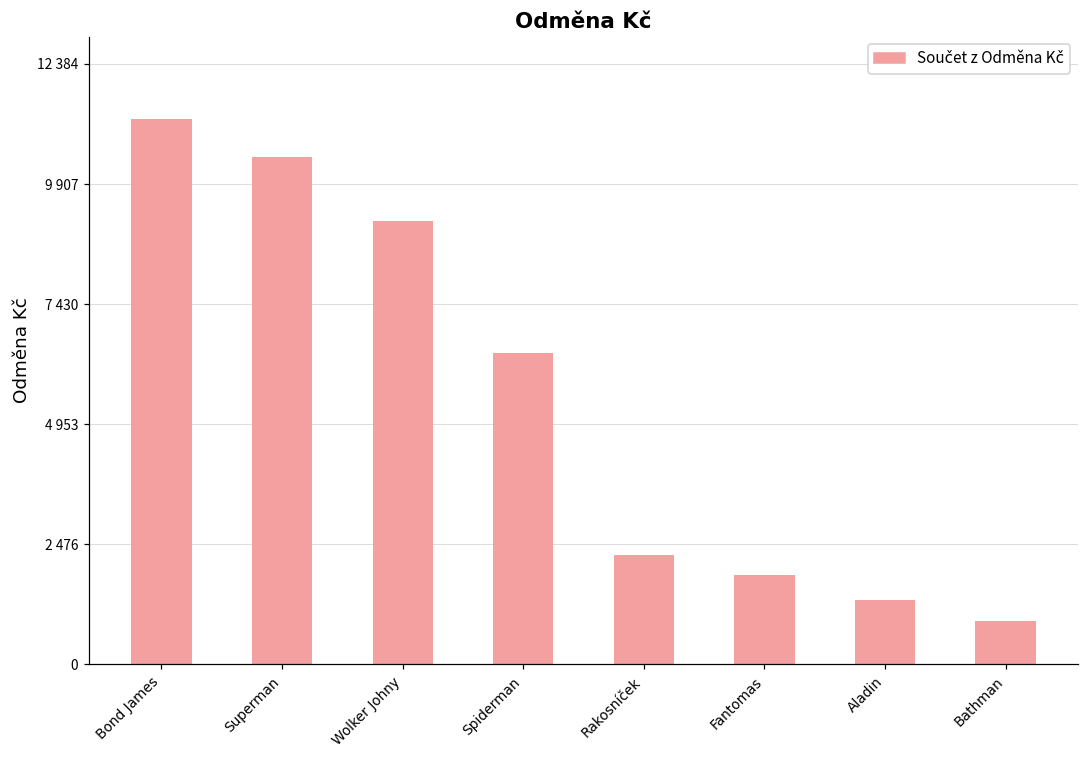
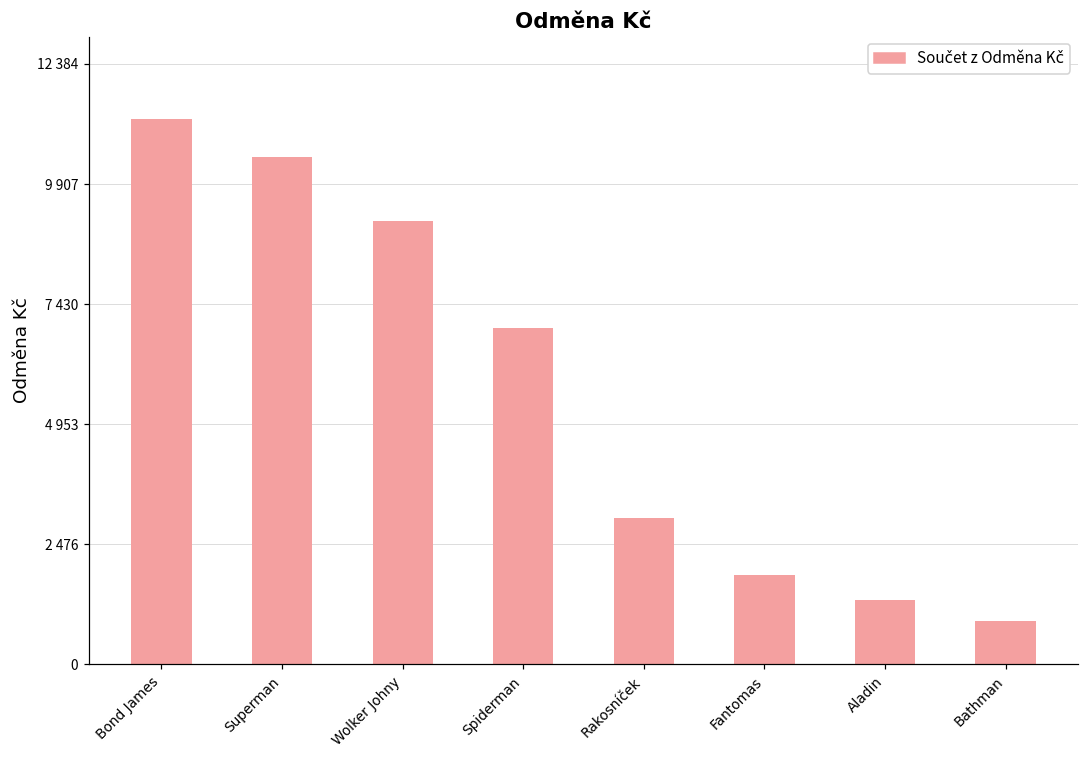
Spiderman: 6400 -> 6900
Rakosníček: 2300 -> 3000
